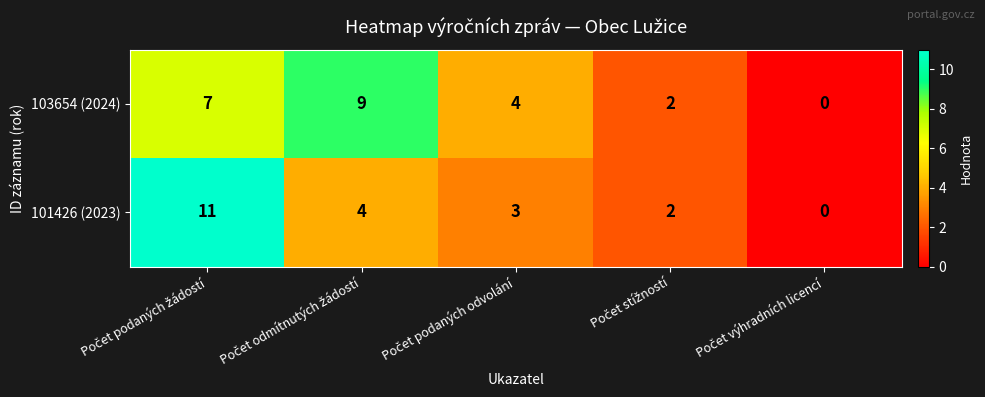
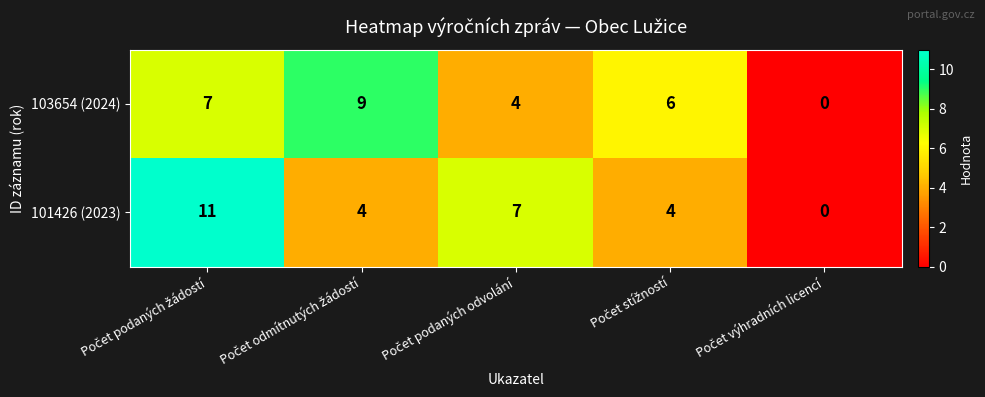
103654 (2024), Počet stížností: 2 -> 6
101426 (2023), Počet podaných odvolání: 3 -> 7
101426 (2023), Počet stížností: 2 -> 4
